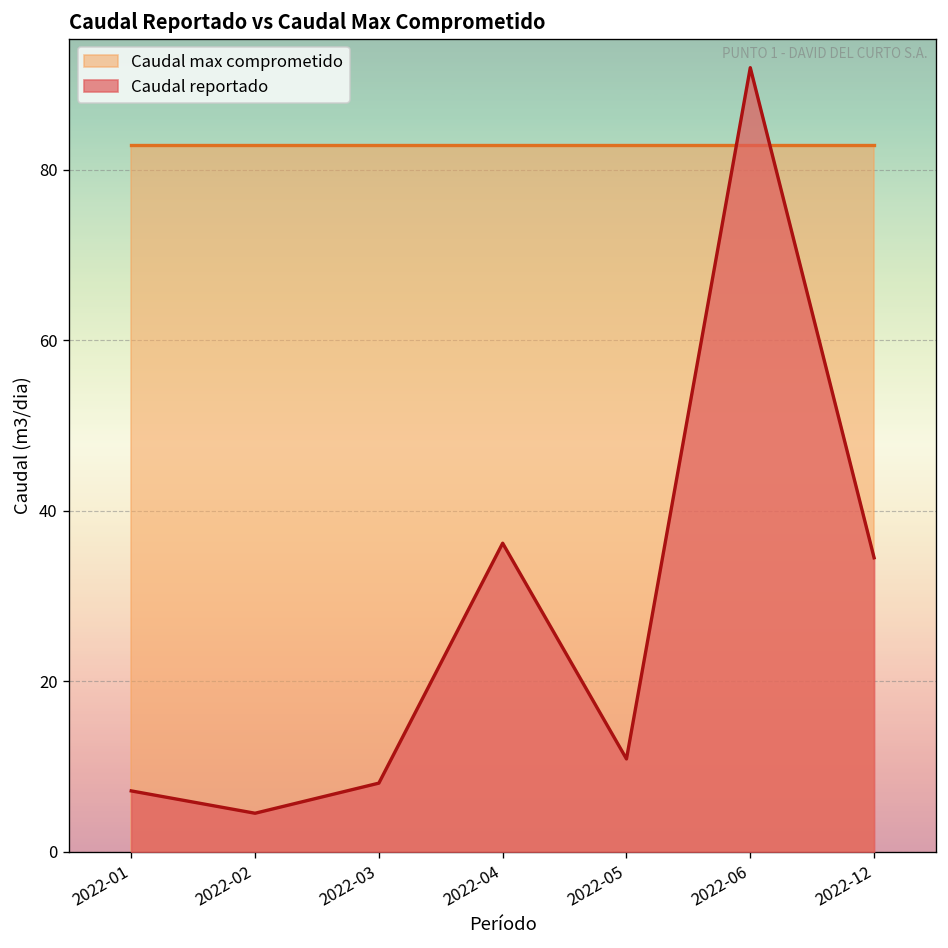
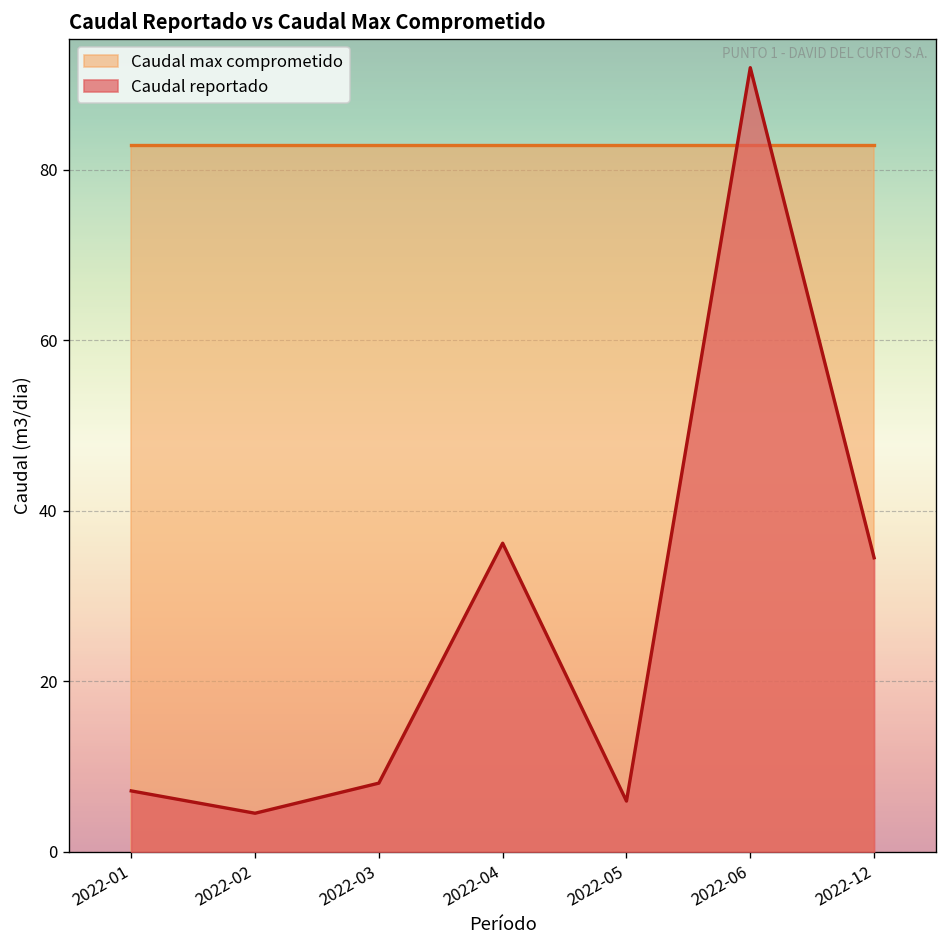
Caudal reportado, 2022-05: 11 -> 6
